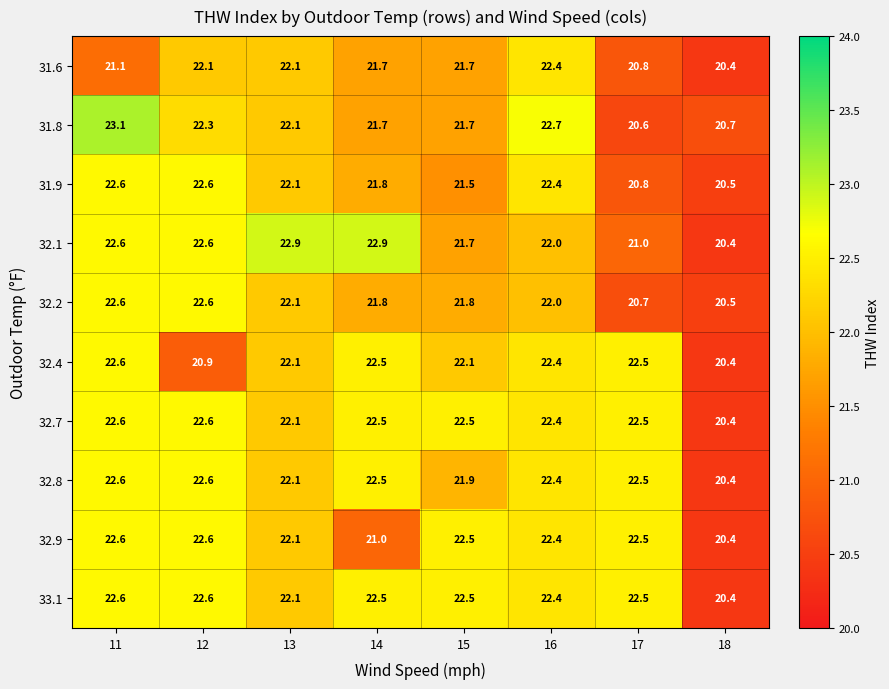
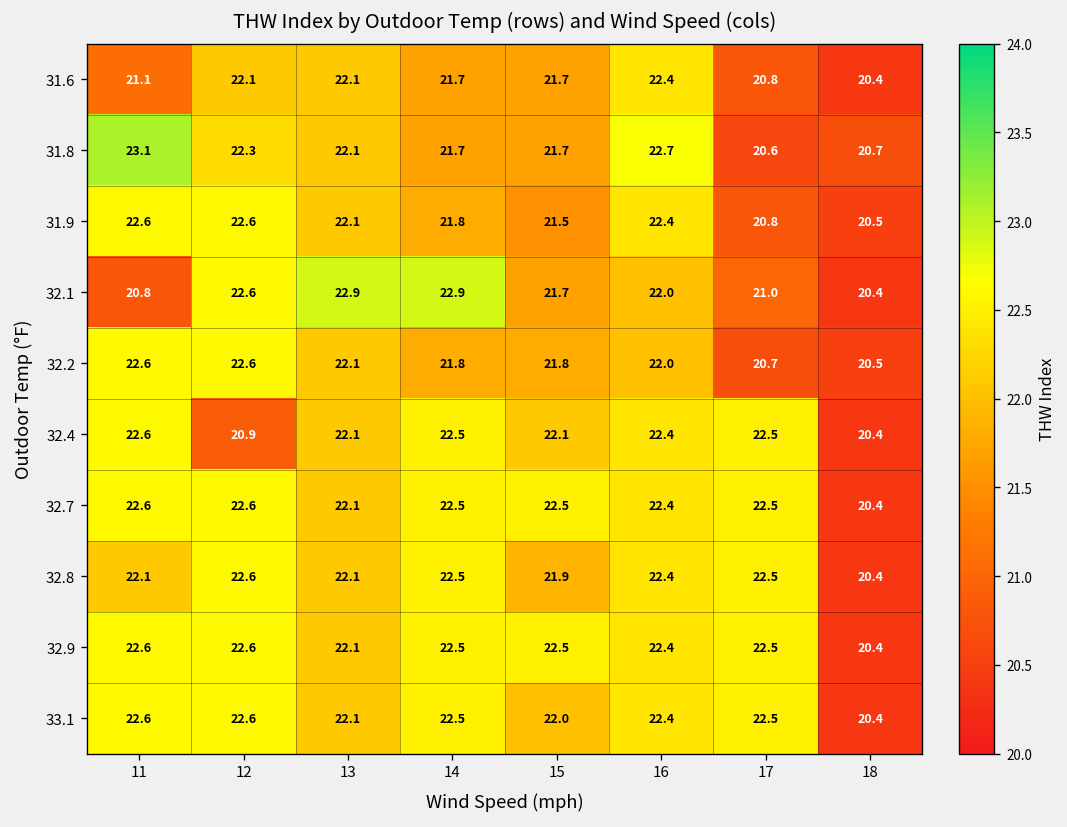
32.1, 11: 22.6 -> 20.8
32.8, 11: 22.6 -> 22.1
32.9, 14: 21.0 -> 22.5
33.1, 15: 22.5 -> 22.0
